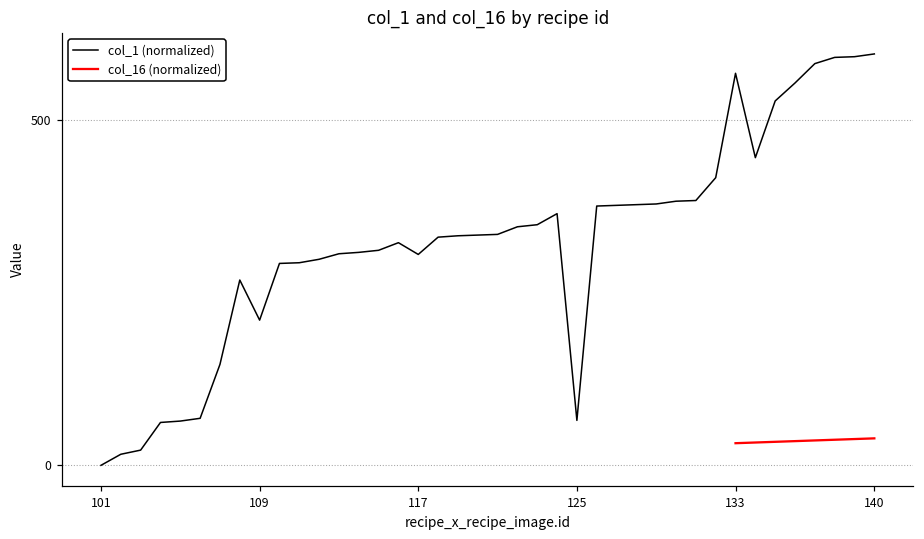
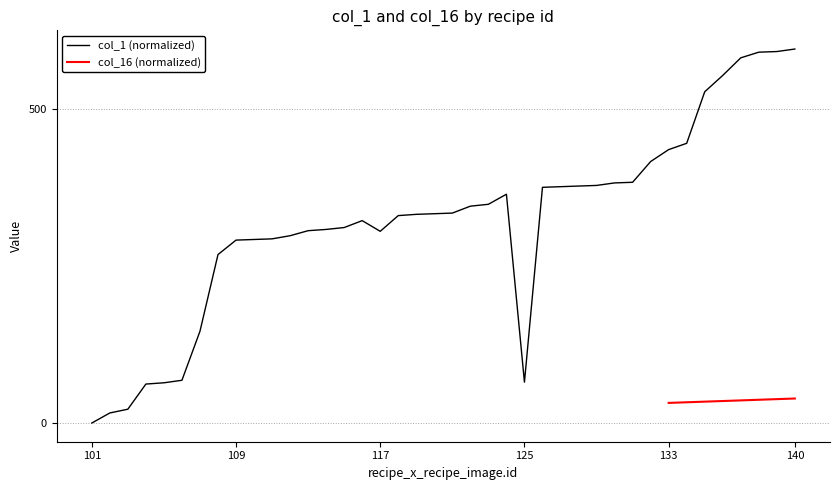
col_1 (normalized), 109: 210 -> 290
col_1 (normalized), 133: 570 -> 440
